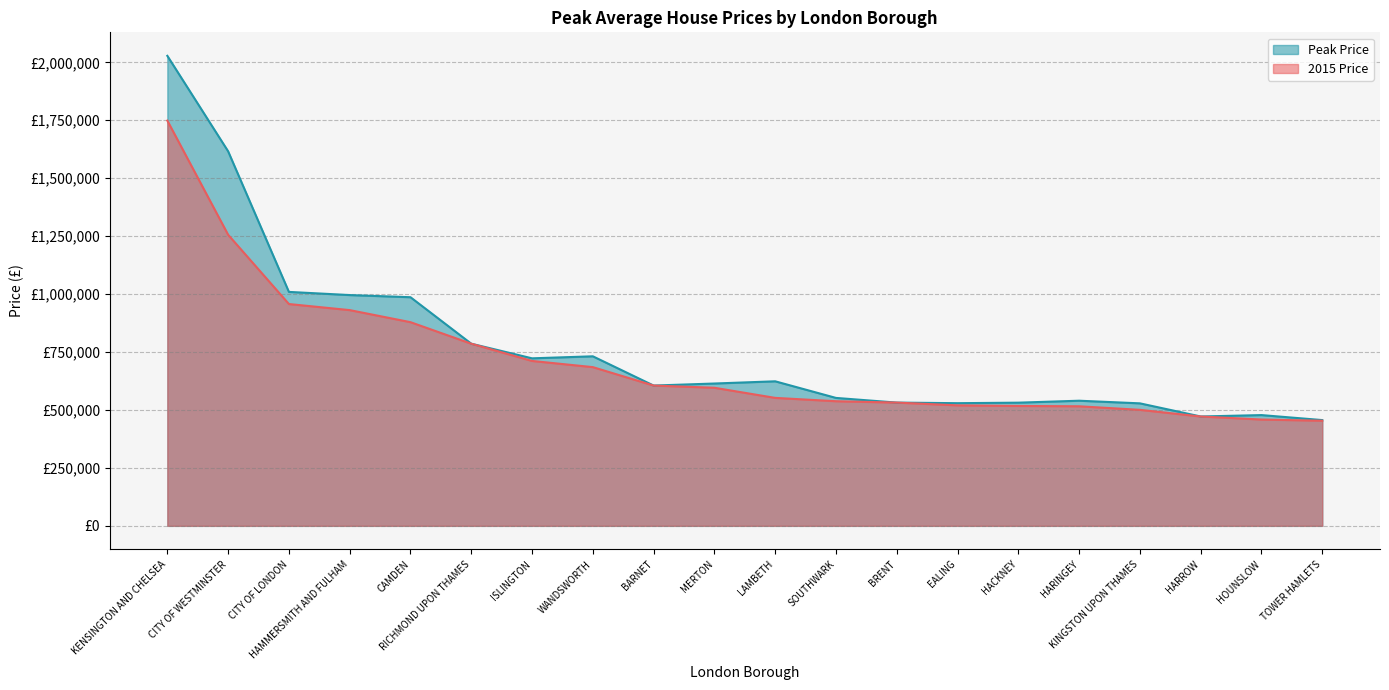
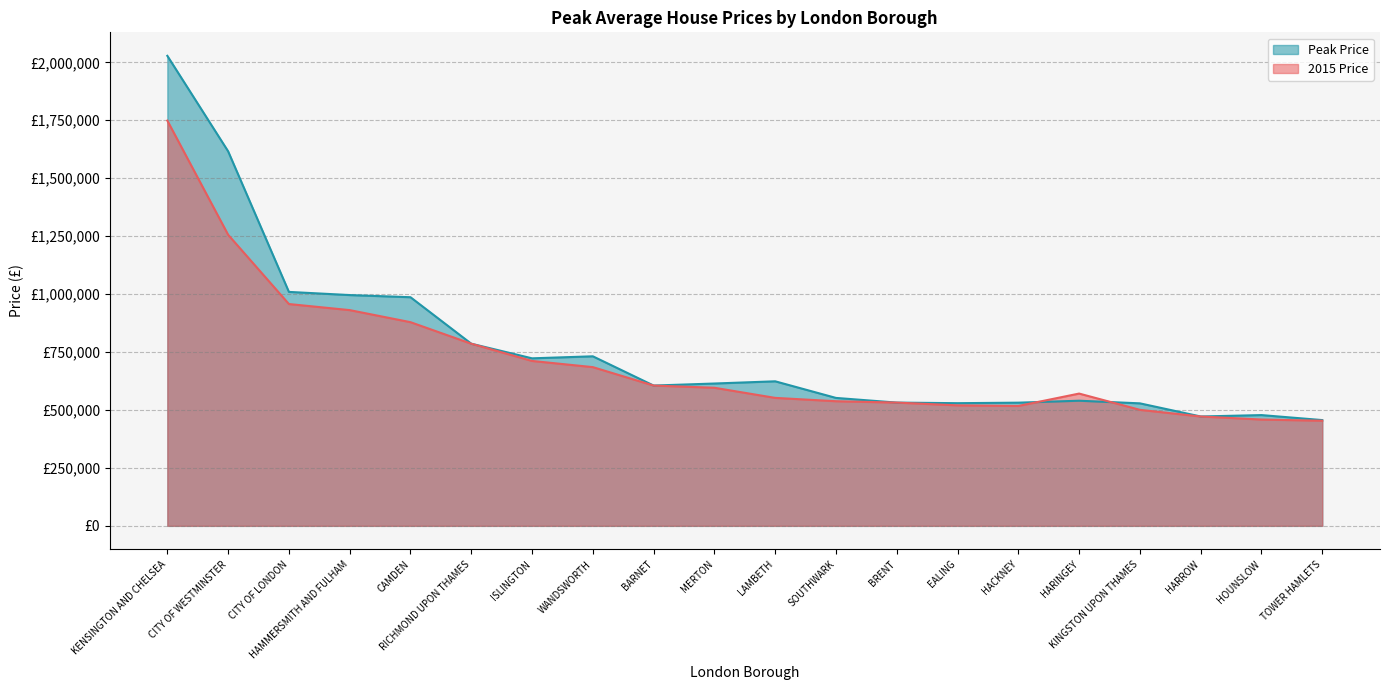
2015 Price, HARINGEY: £520,000 -> £570,000
